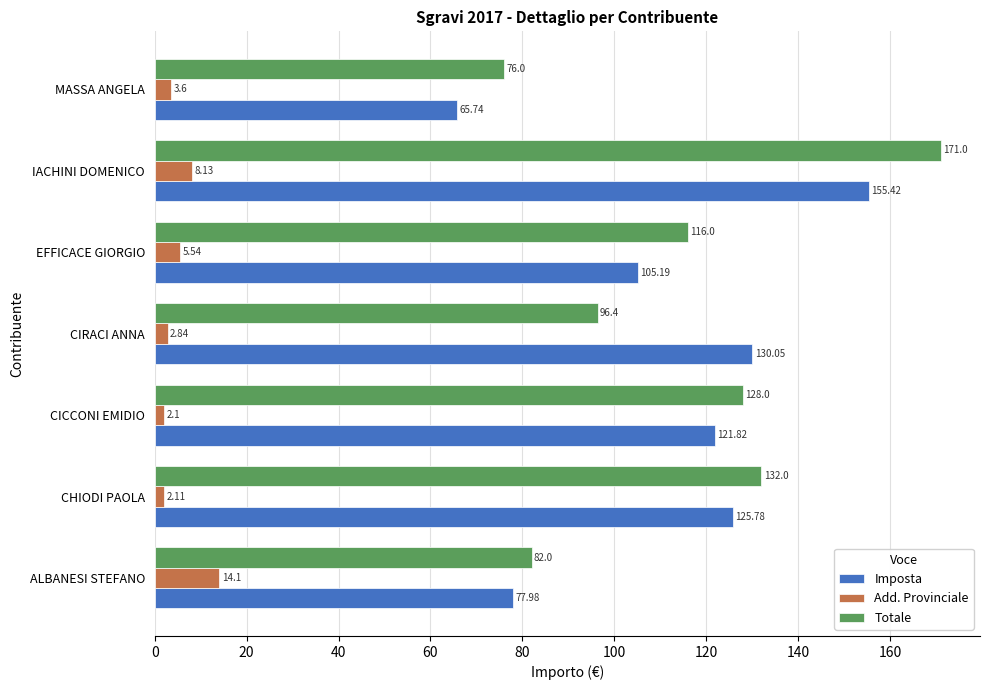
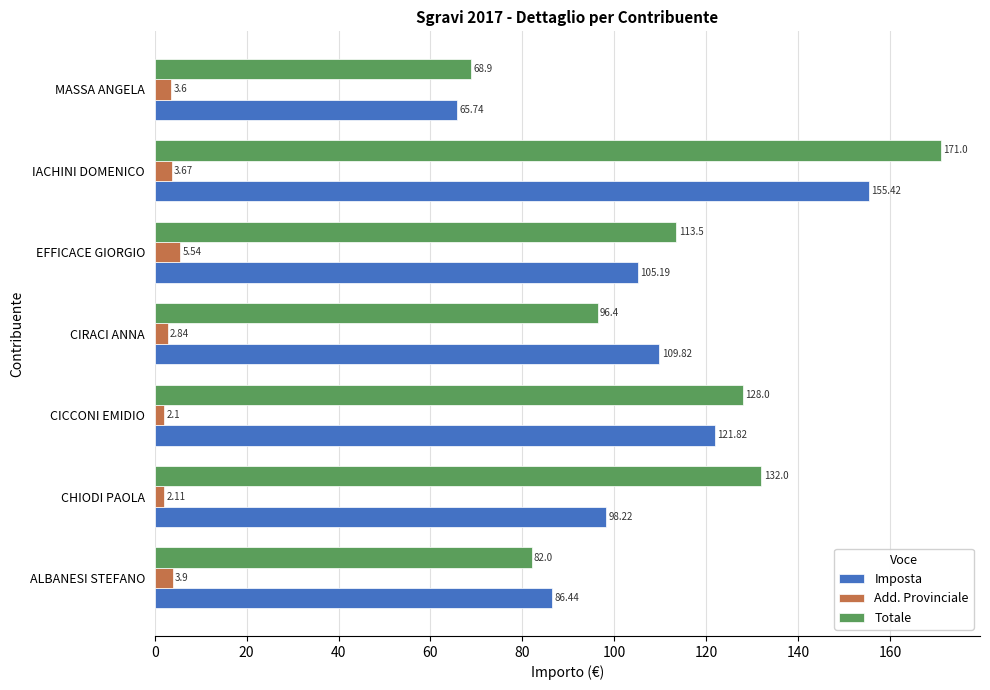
Totale, MASSA ANGELA: 76.0 -> 68.9
Add. Provinciale, IACHINI DOMENICO: 8.13 -> 3.67
Totale, EFFICACE GIORGIO: 116.0 -> 113.5
Imposta, CIRACI ANNA: 130.05 -> 109.82
Imposta, CHIODI PAOLA: 125.78 -> 98.22
Add. Provinciale, ALBANESI STEFANO: 14.1 -> 3.9
Imposta, ALBANESI STEFANO: 77.98 -> 86.44
